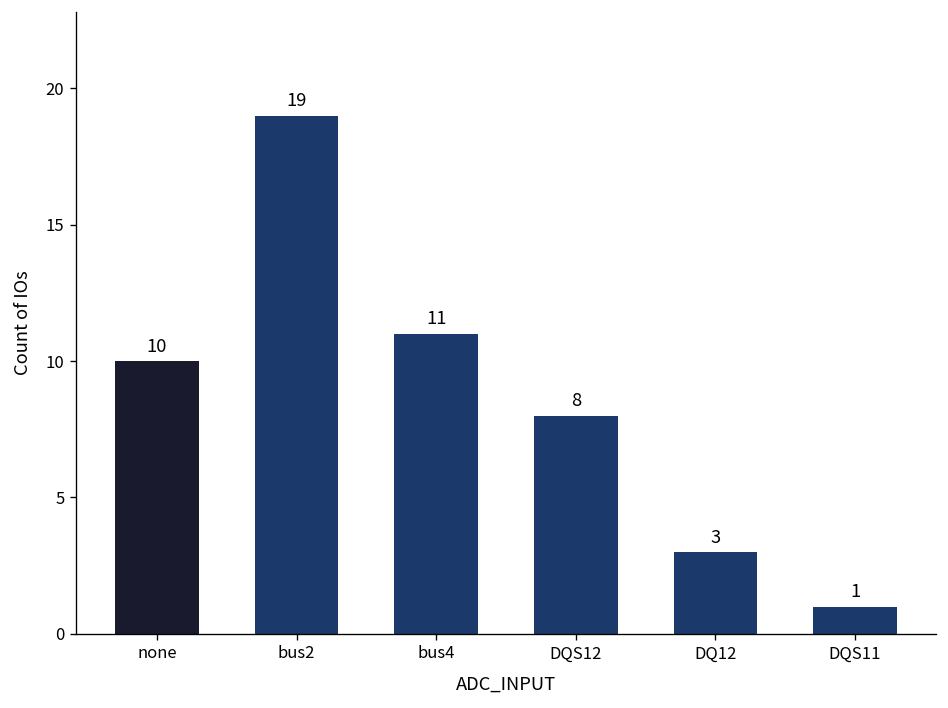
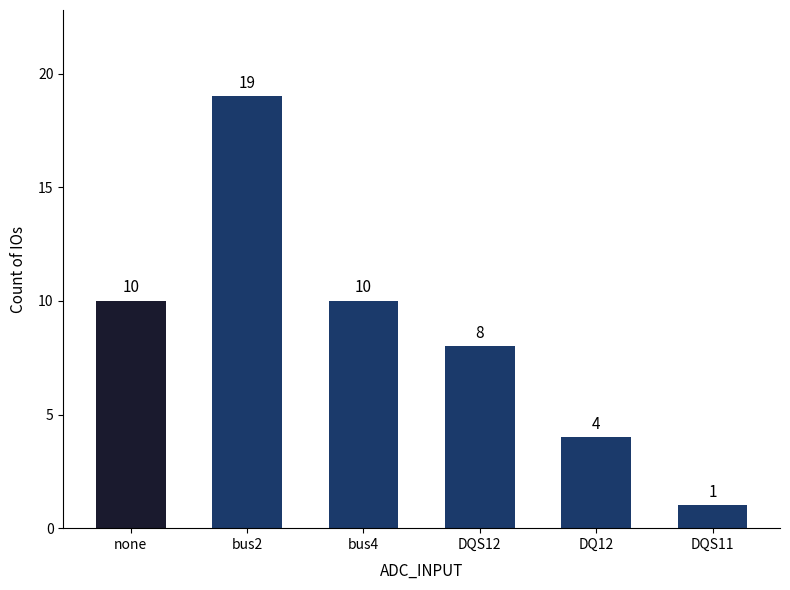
bus4: 11 -> 10
DQ12: 3 -> 4
